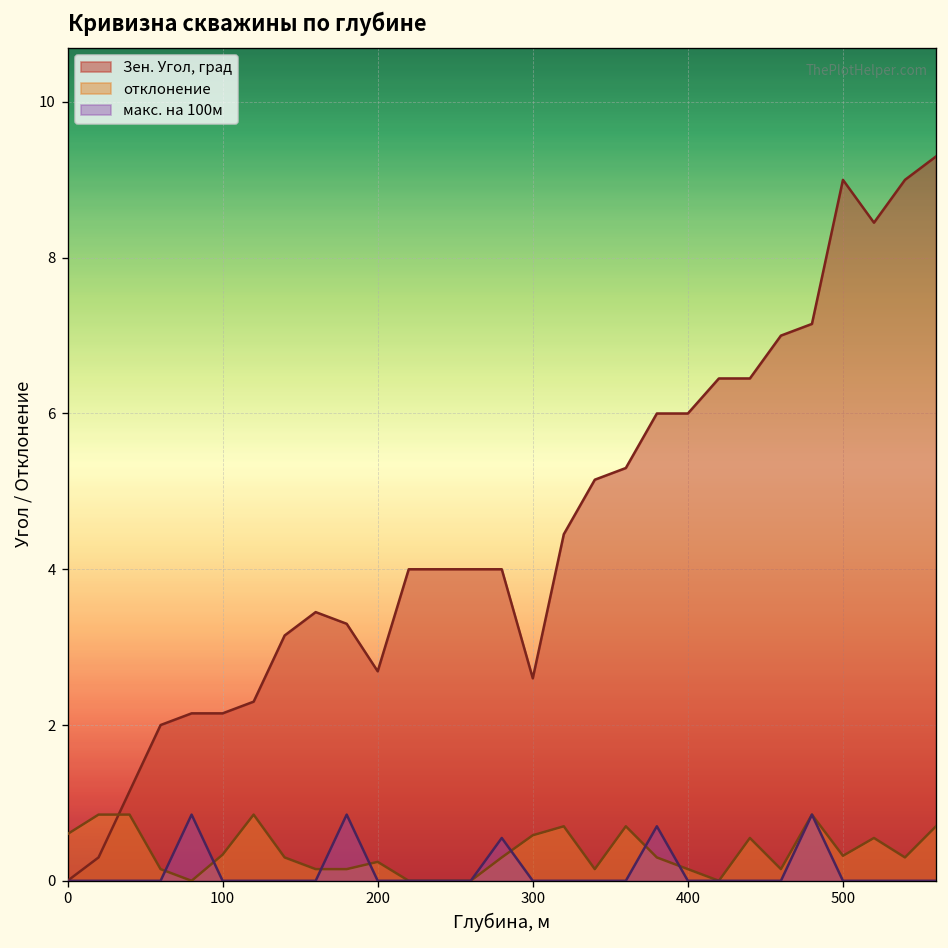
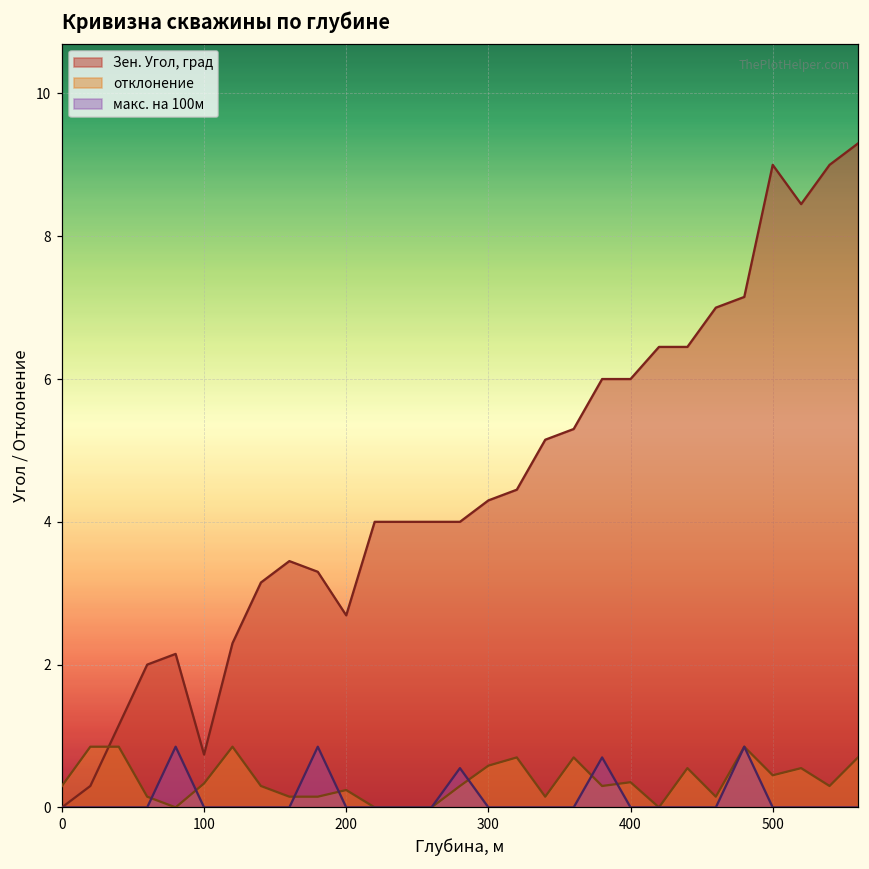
отклонение, 0: 0.6 -> 0.3
Зен. Угол, град, 100: 2.2 -> 0.7
Зен. Угол, град, 300: 2.6 -> 4.3
отклонение, 400: 0.2 -> 0.4
отклонение, 500: 0.3 -> 0.4
